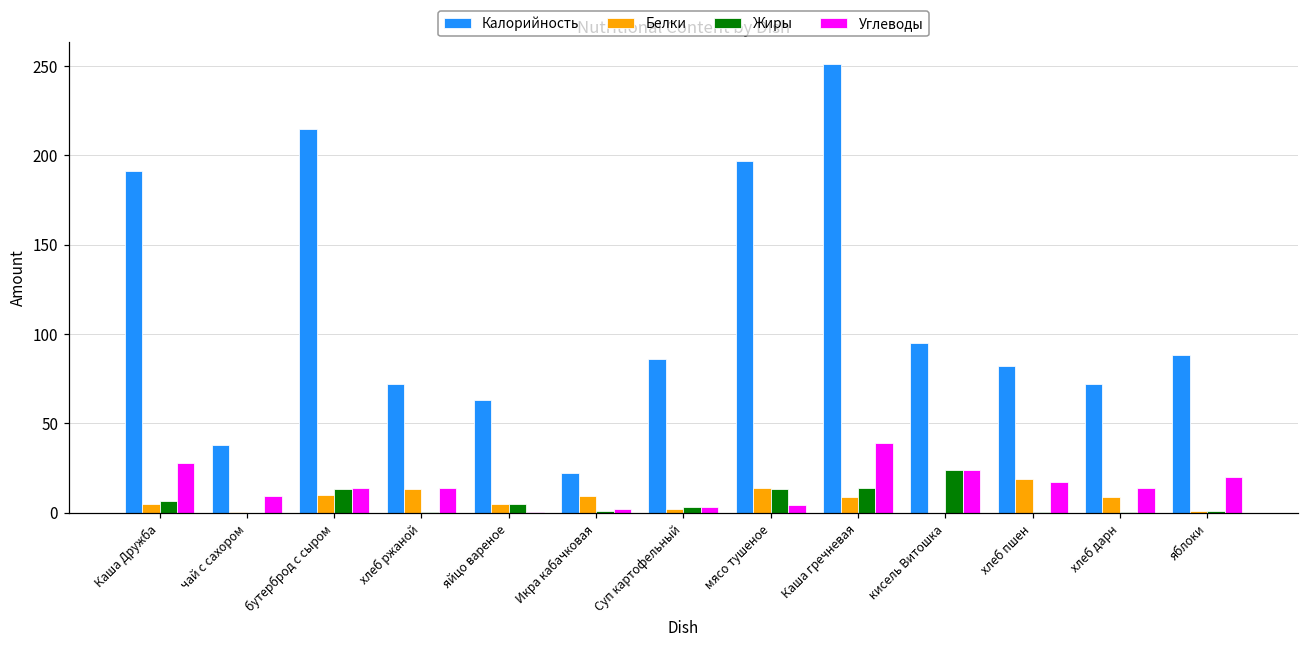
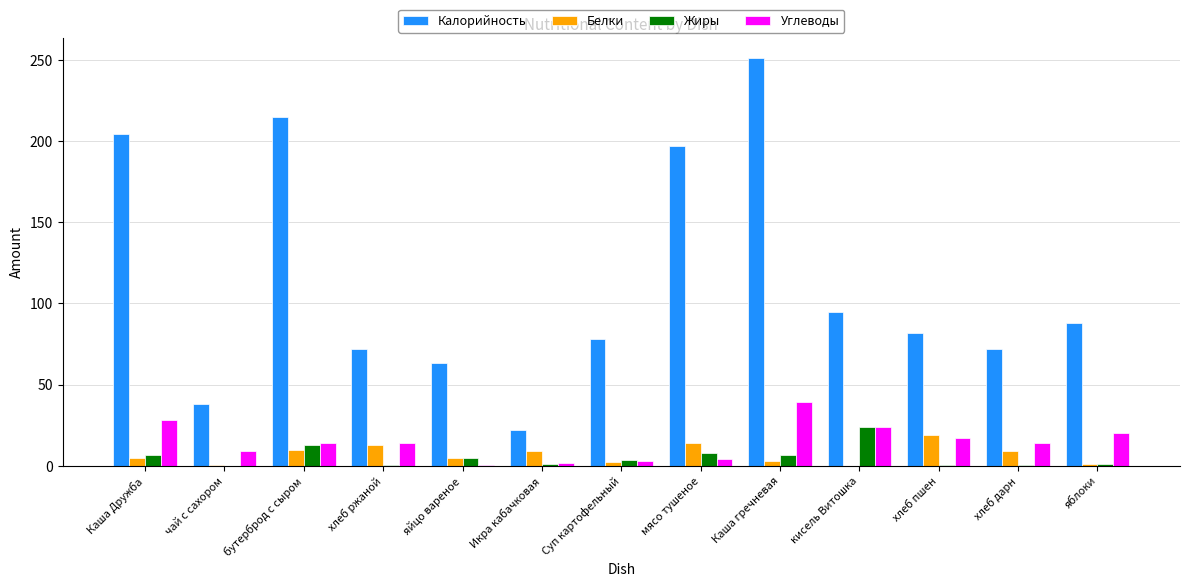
Калорийность, Каша Дружба: 191 -> 204
Калорийность, Суп картофельный: 86 -> 78
Жиры, мясо тушеное: 14 -> 8
Белки, Каша гречневая: 9 -> 3
Жиры, Каша гречневая: 14 -> 7
